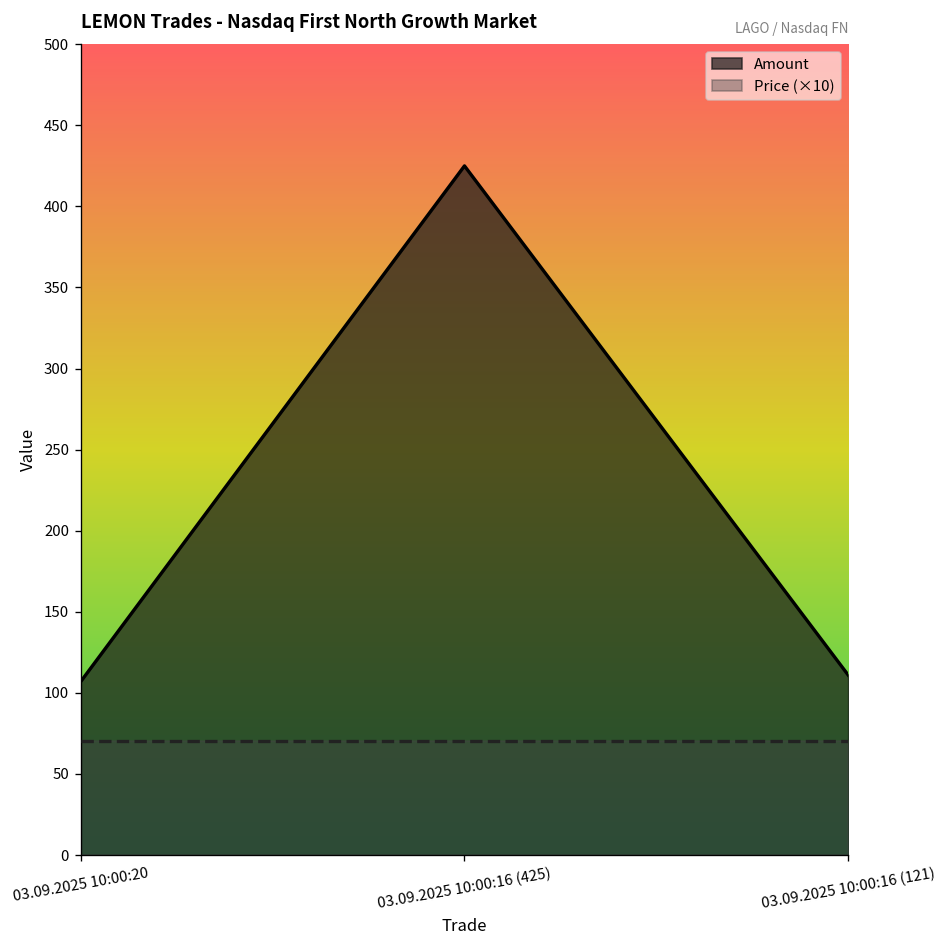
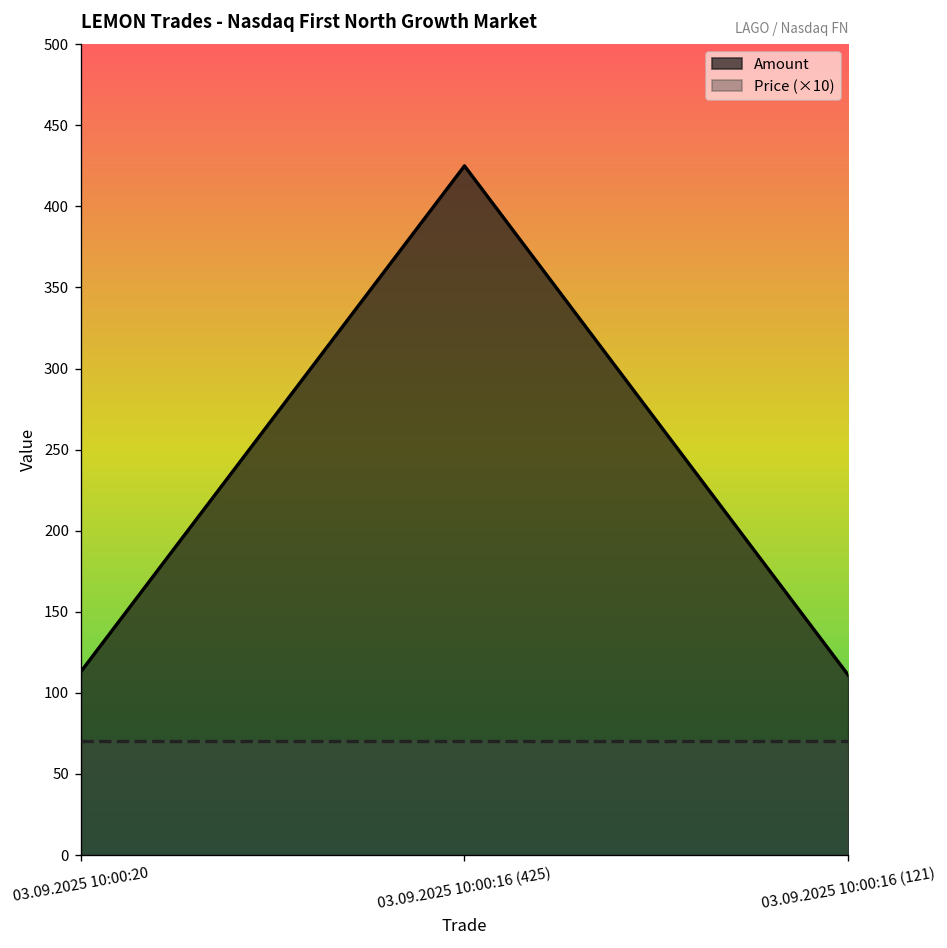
Amount, 03.09.2025 10:00:20: 107 -> 113
